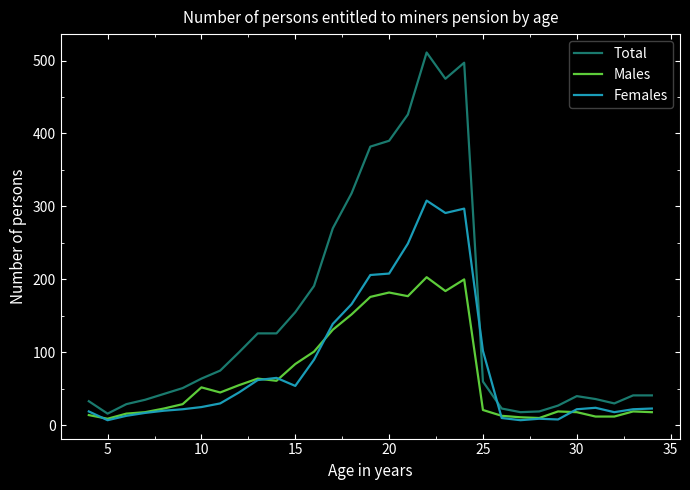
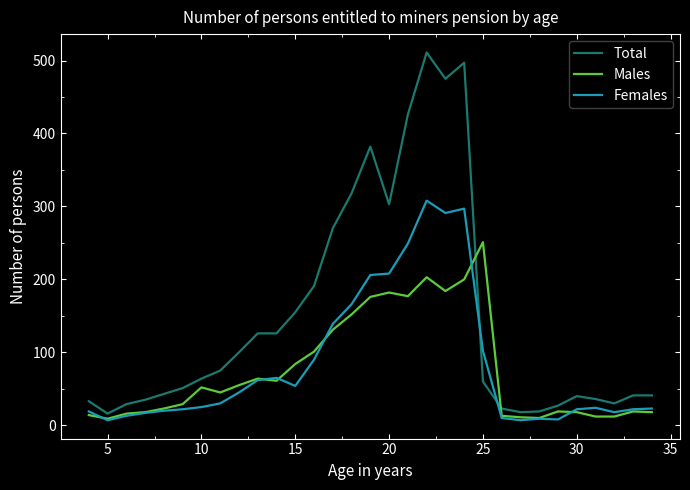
Total, 20: 390 -> 300
Males, 25: 20 -> 250
